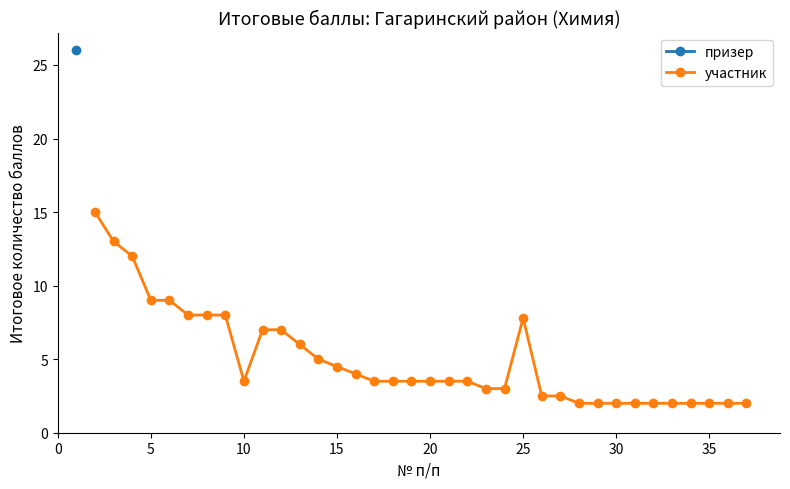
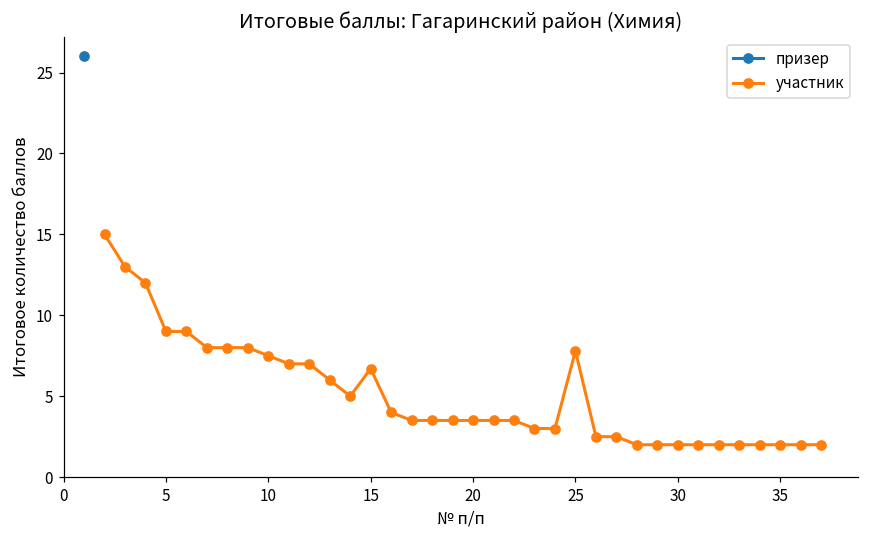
участник, 10: 3.5 -> 7.5
участник, 15: 4.5 -> 6.7
